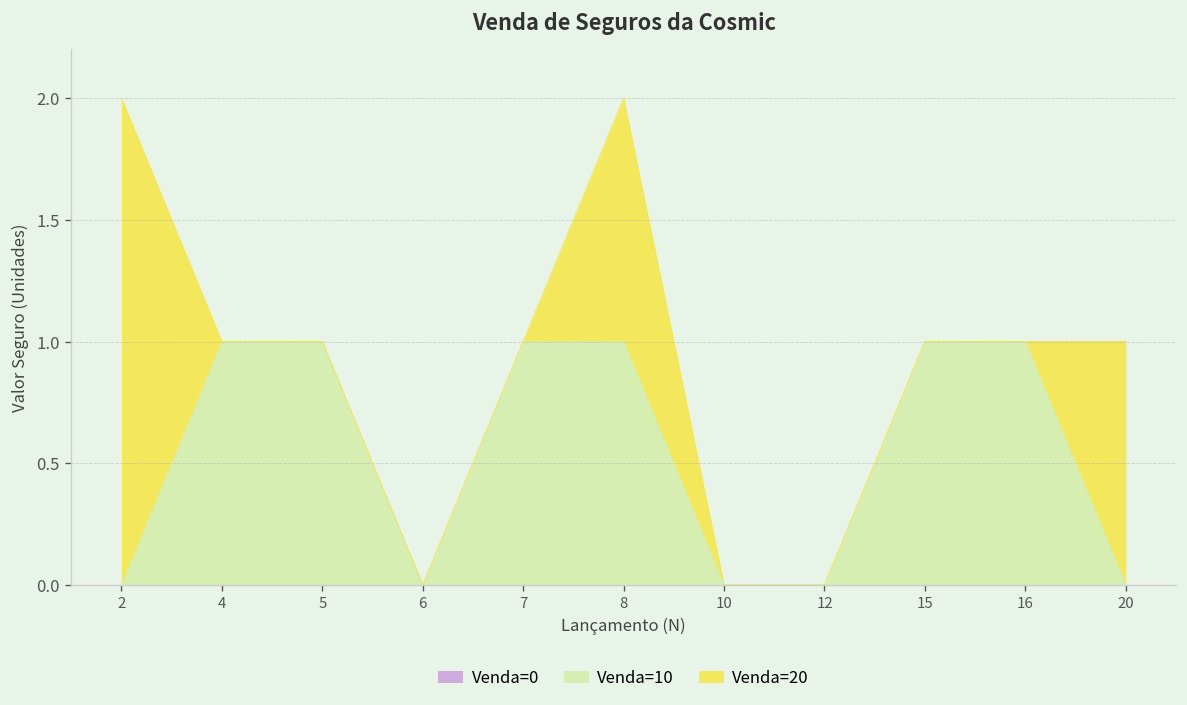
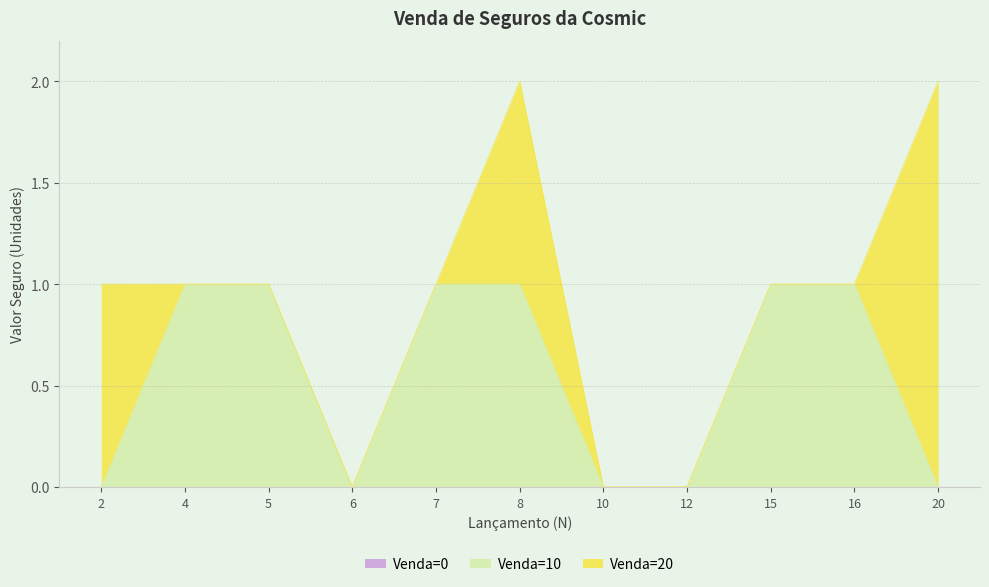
Venda=20, 2: 2 -> 1
Venda=20, 20: 1 -> 2
